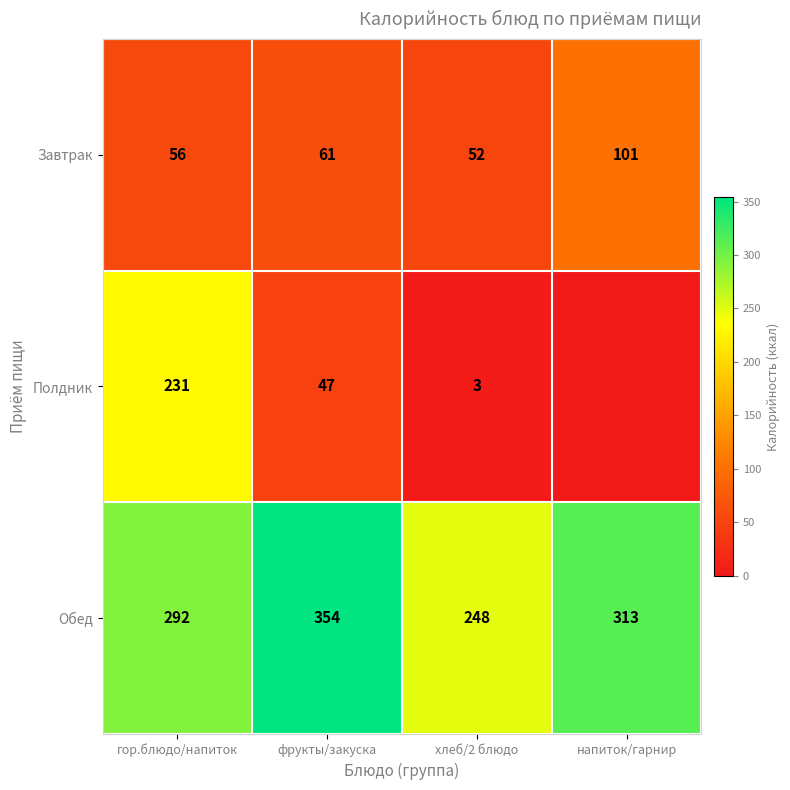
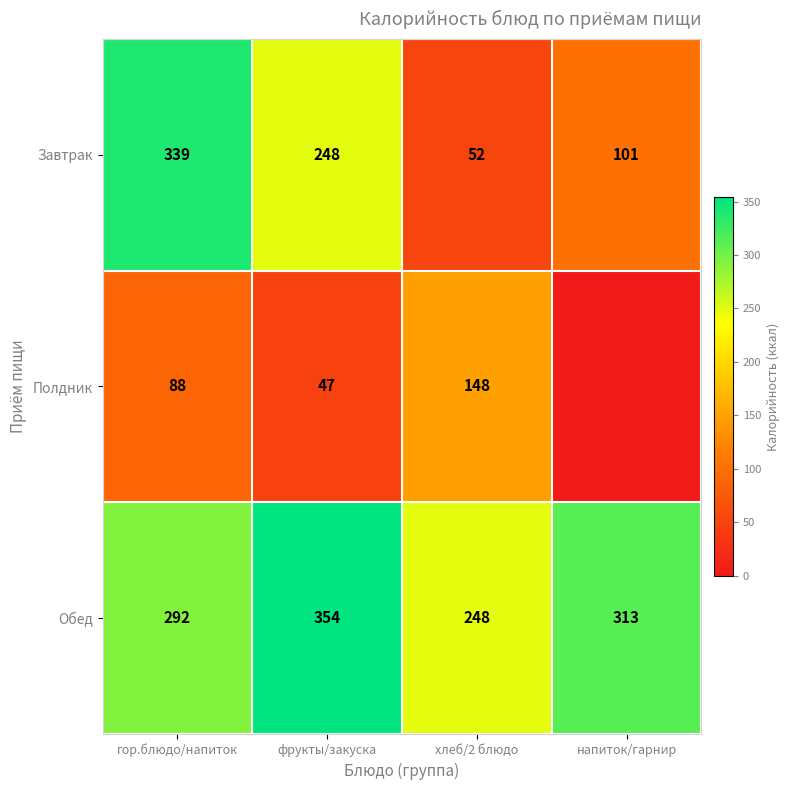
Завтрак, гор.блюдо/напиток: 56 -> 339
Завтрак, фрукты/закуска: 61 -> 248
Полдник, гор.блюдо/напиток: 231 -> 88
Полдник, хлеб/2 блюдо: 3 -> 148
